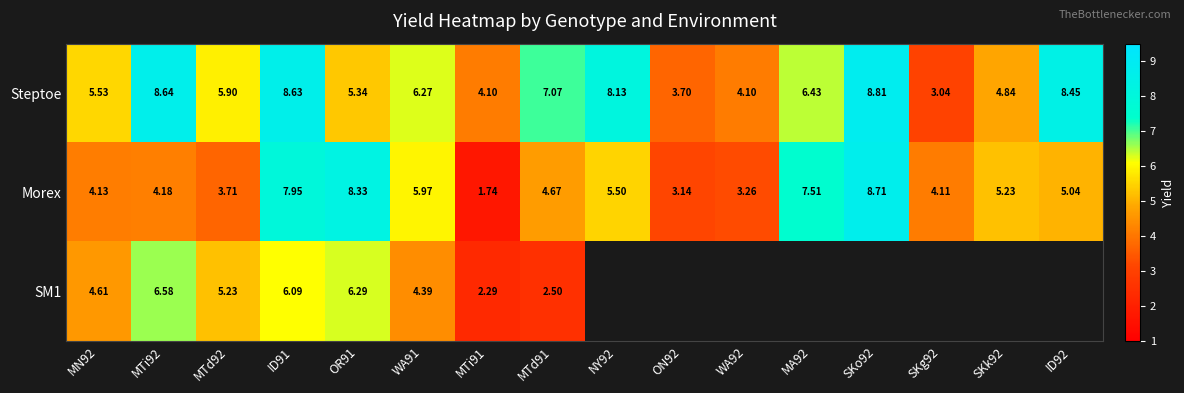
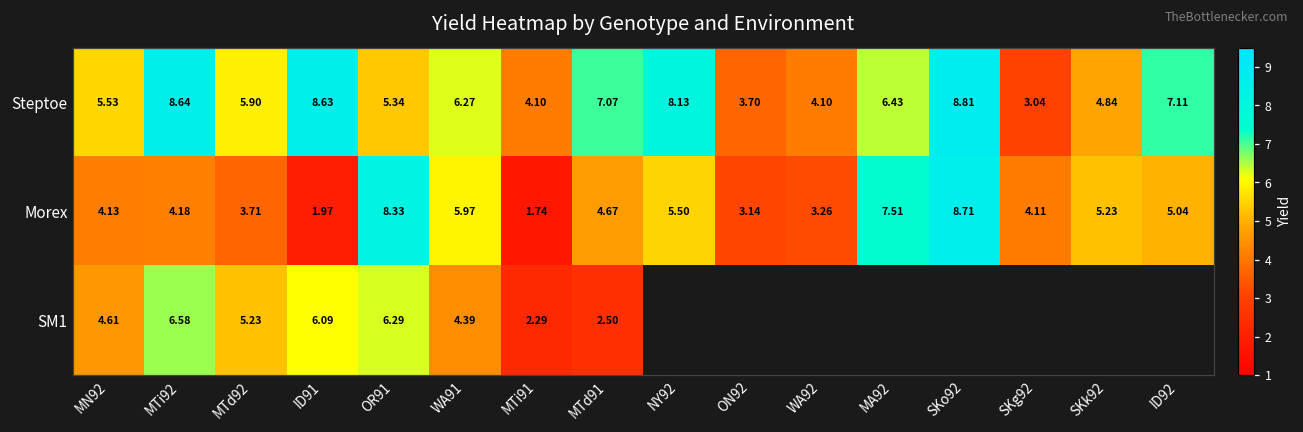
Steptoe, ID92: 8.45 -> 7.11
Morex, ID91: 7.95 -> 1.97
